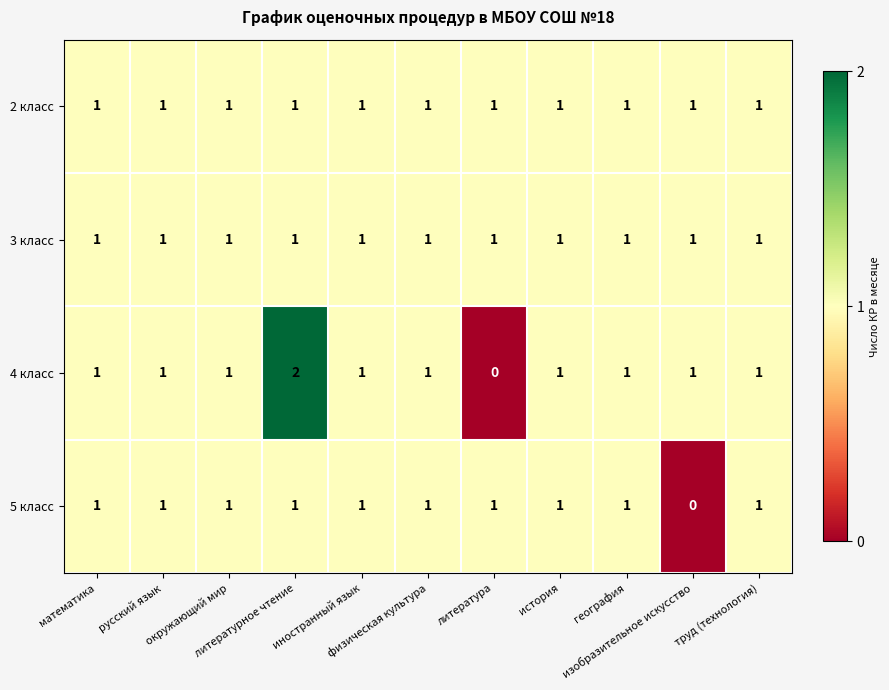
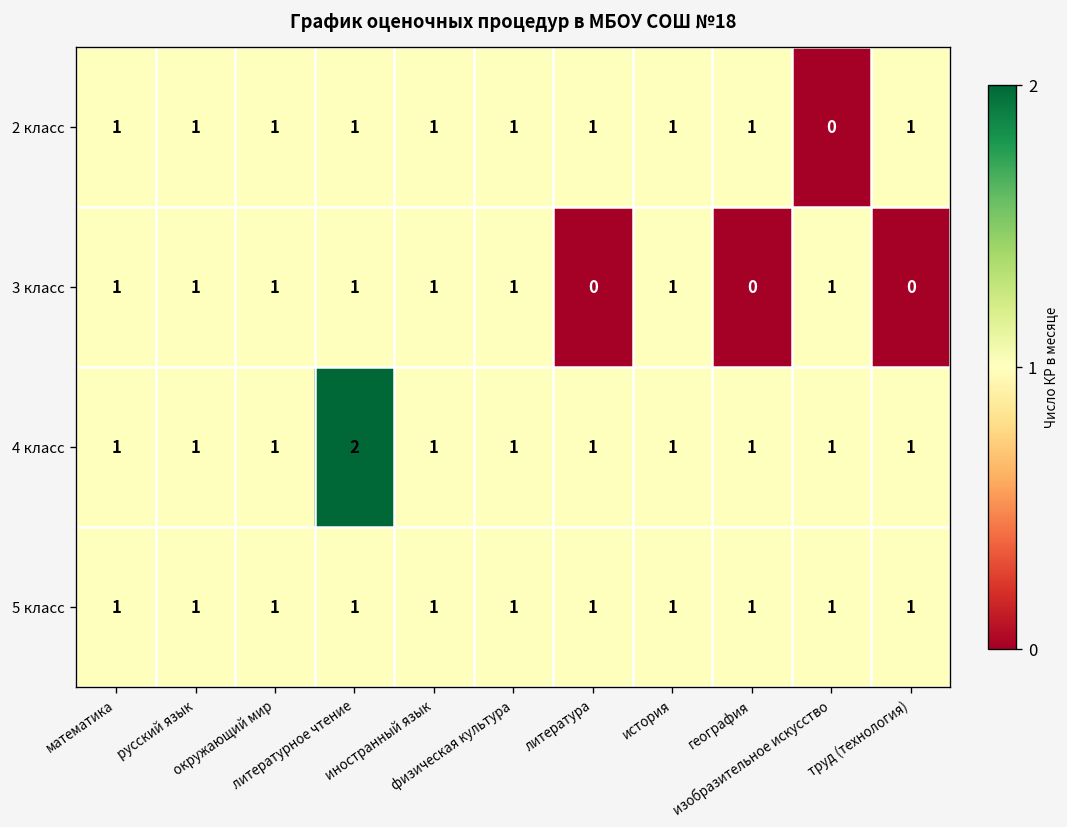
2 класс, изобразительное искусство: 1 -> 0
3 класс, литература: 1 -> 0
3 класс, география: 1 -> 0
3 класс, труд (технология): 1 -> 0
4 класс, литература: 0 -> 1
5 класс, изобразительное искусство: 0 -> 1
